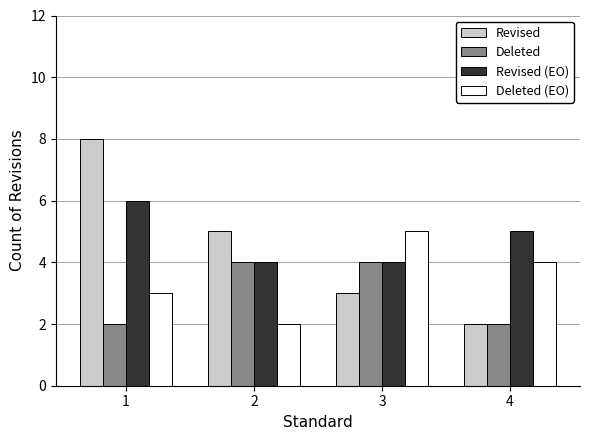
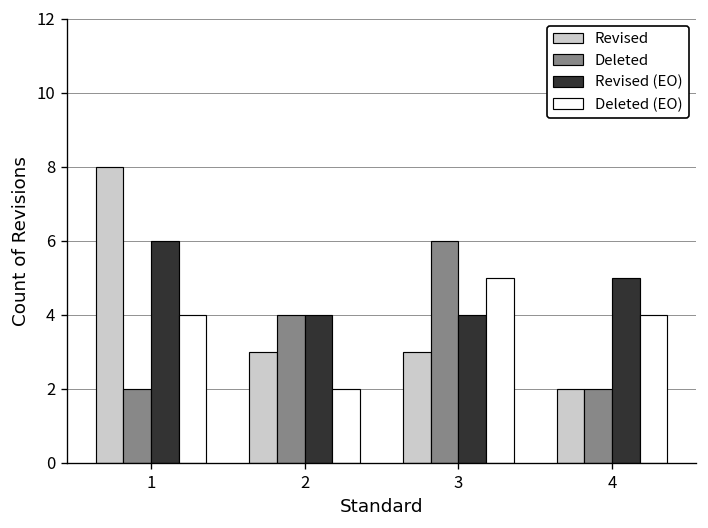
Deleted (EO), 1: 3 -> 4
Revised, 2: 5 -> 3
Deleted, 3: 4 -> 6
